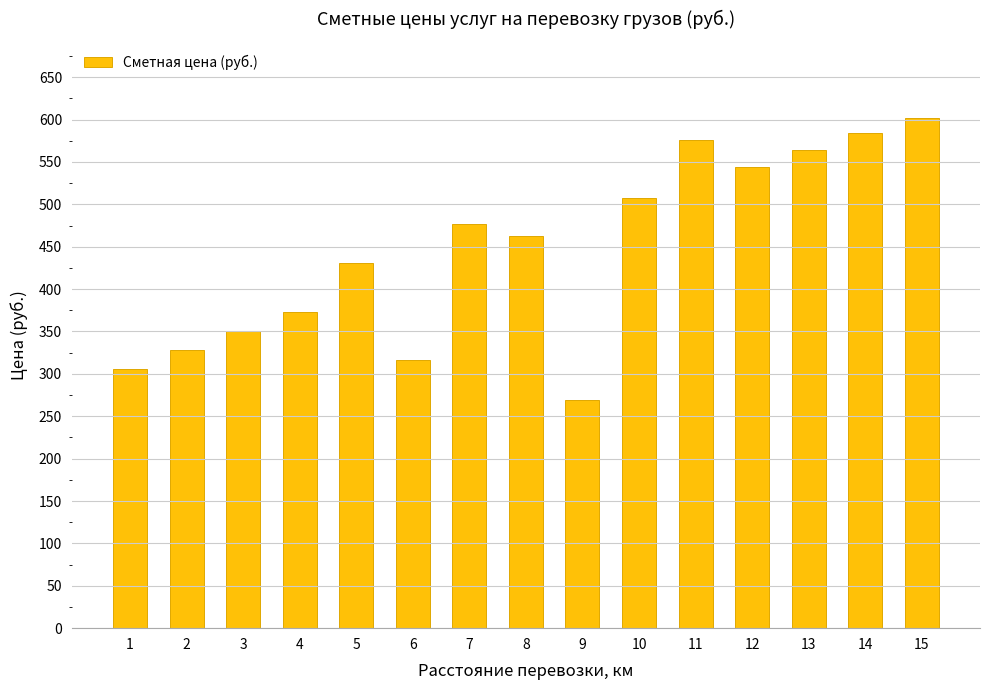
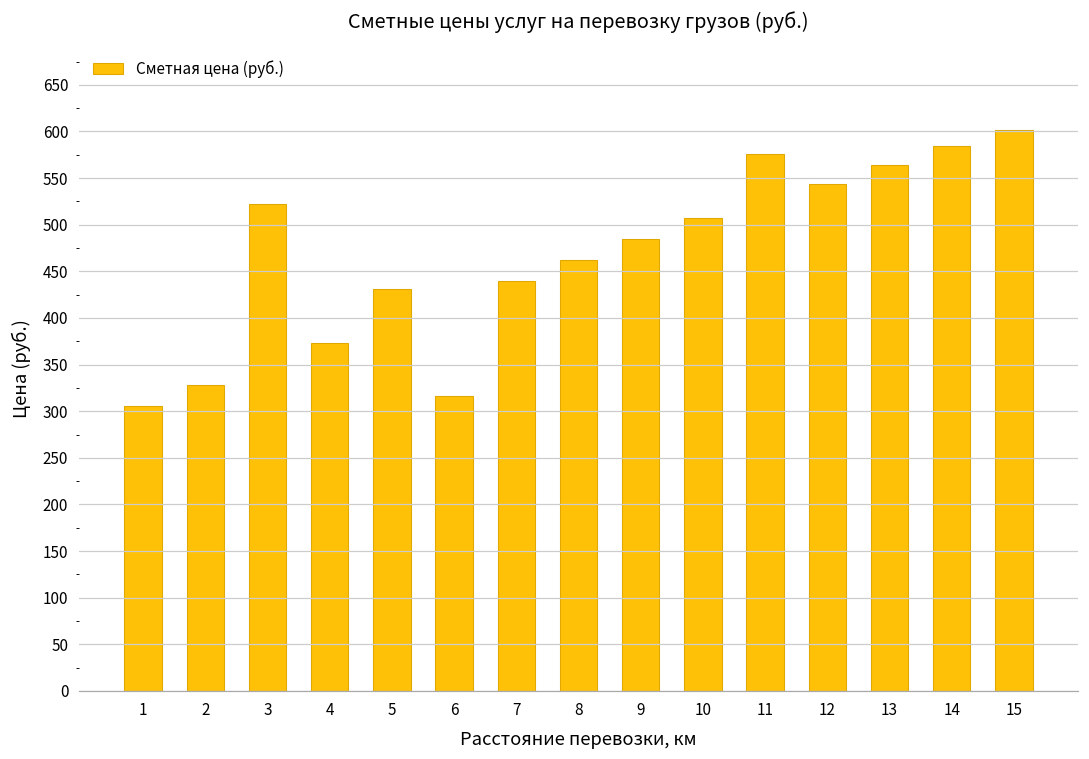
3: 350 -> 520
7: 480 -> 440
9: 270 -> 480
